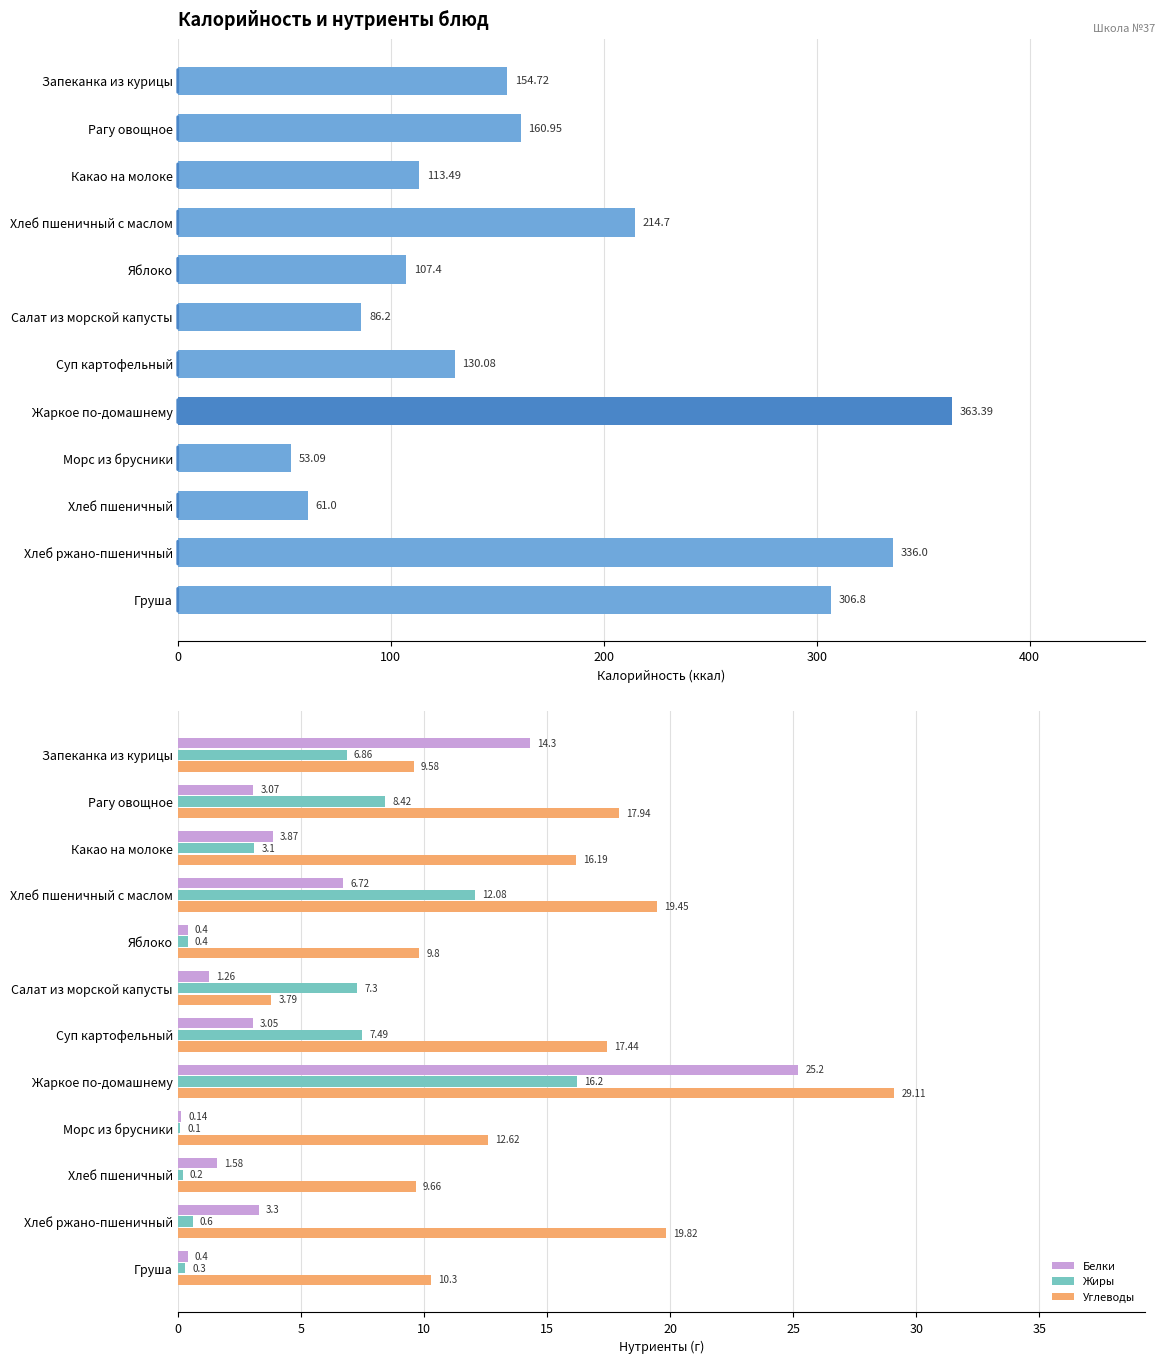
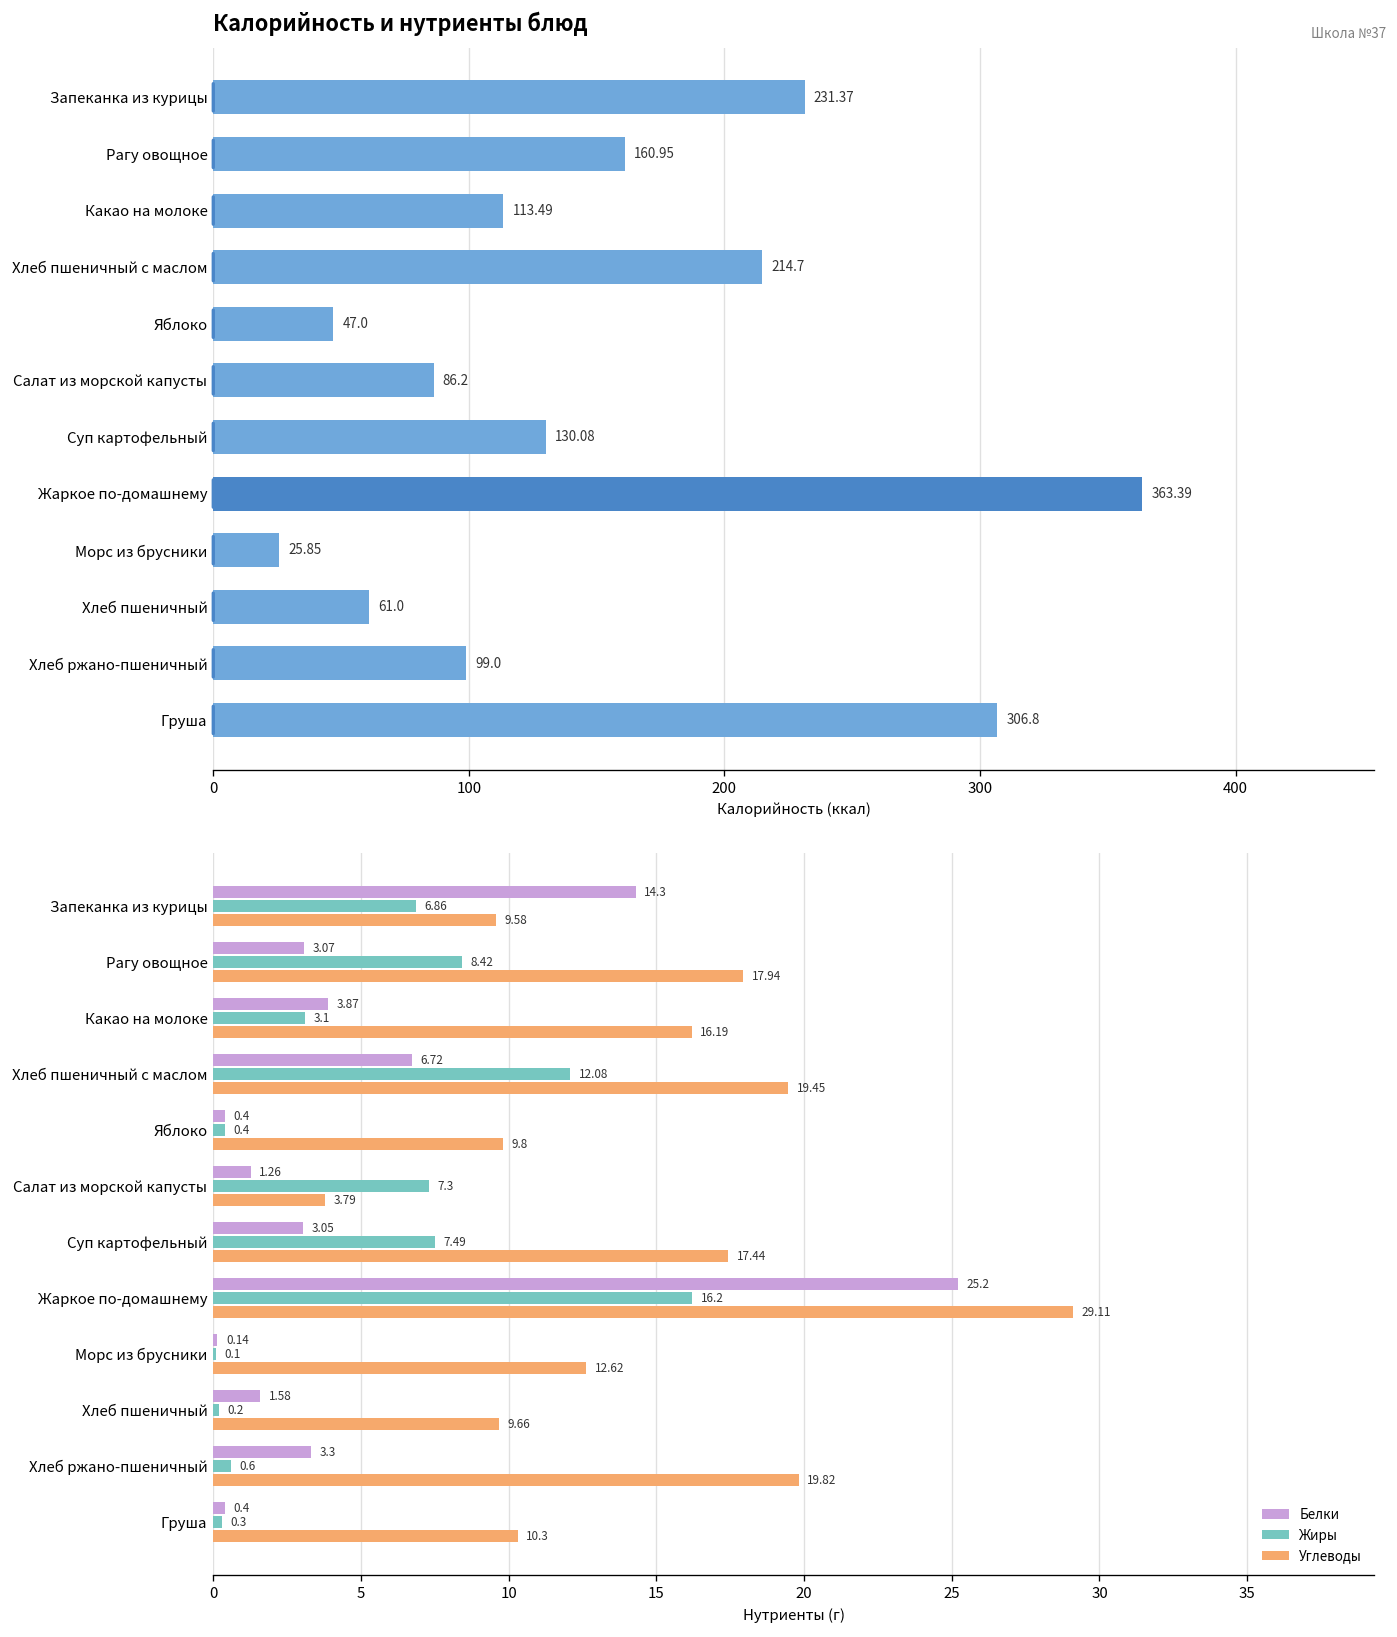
Калорийность и нутриенты блюд, Запеканка из курицы: 154.72 -> 231.37
Калорийность и нутриенты блюд, Яблоко: 107.4 -> 47.0
Калорийность и нутриенты блюд, Морс из брусники: 53.09 -> 25.85
Калорийность и нутриенты блюд, Хлеб ржано-пшеничный: 336.0 -> 99.0
